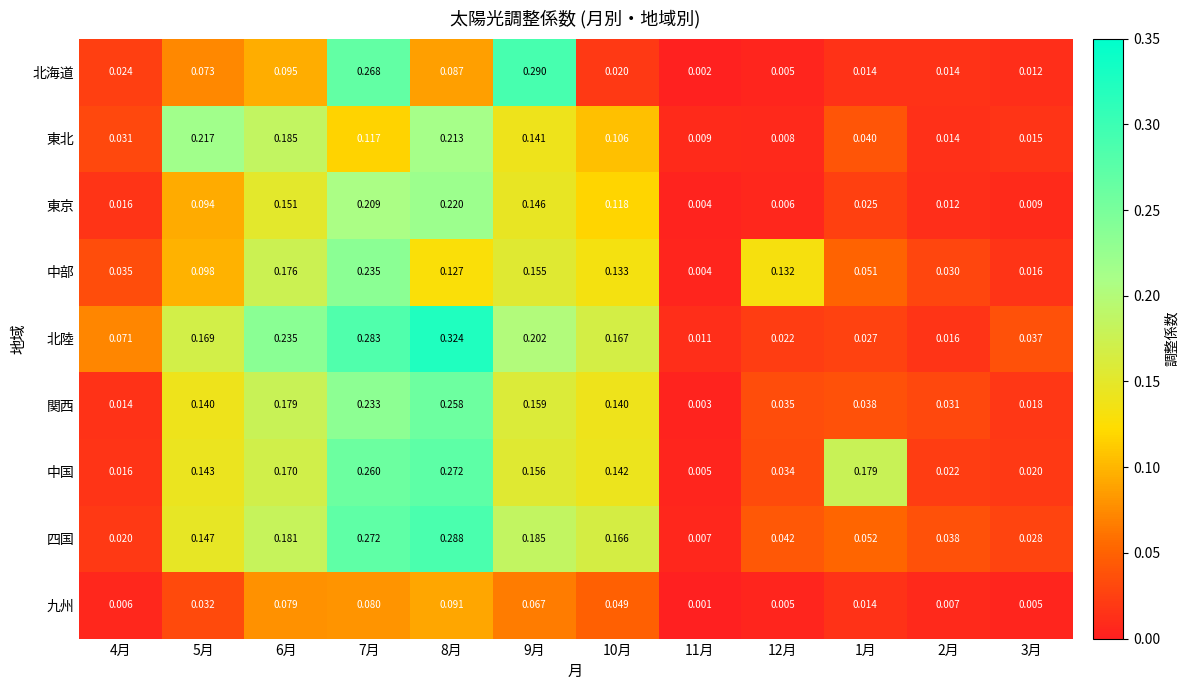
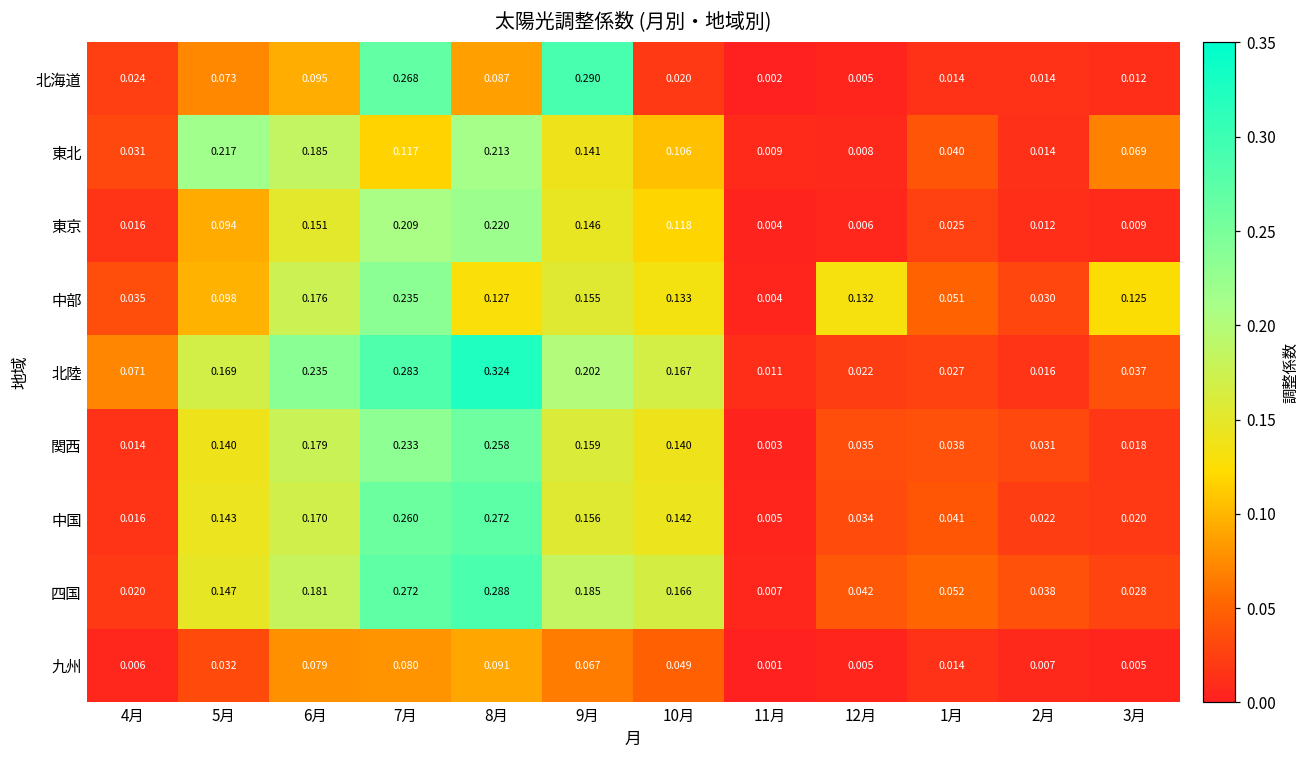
東北, 3月: 0.015 -> 0.069
中部, 3月: 0.016 -> 0.125
中国, 1月: 0.179 -> 0.041
